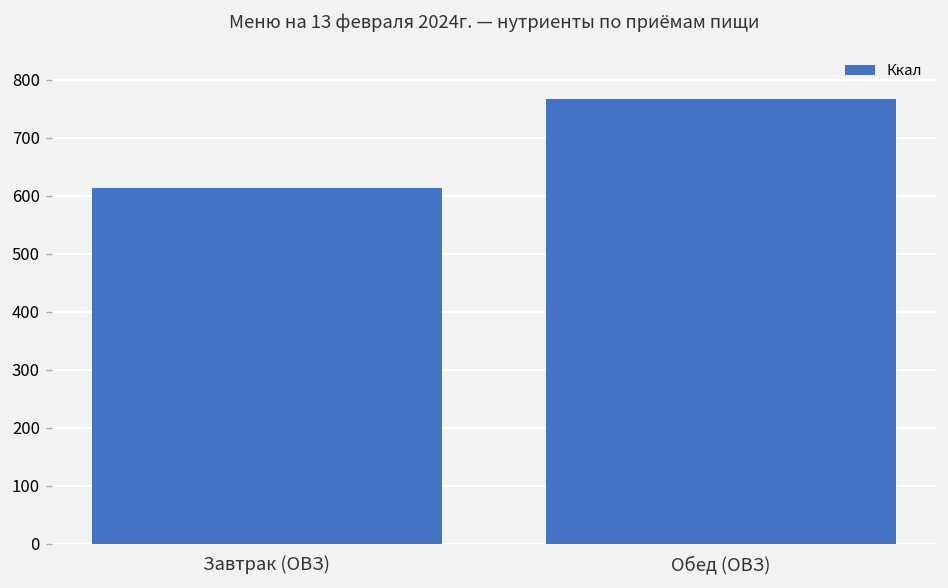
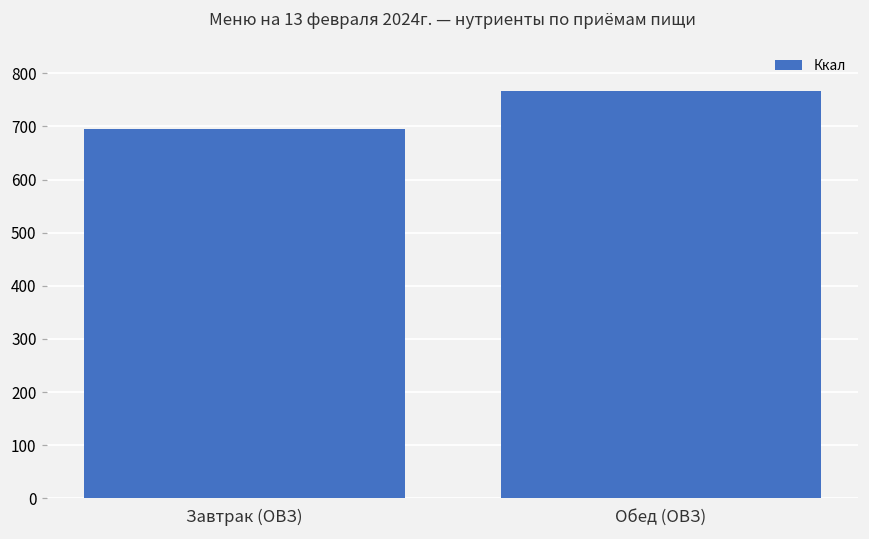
Завтрак (ОВЗ): 610 -> 690
